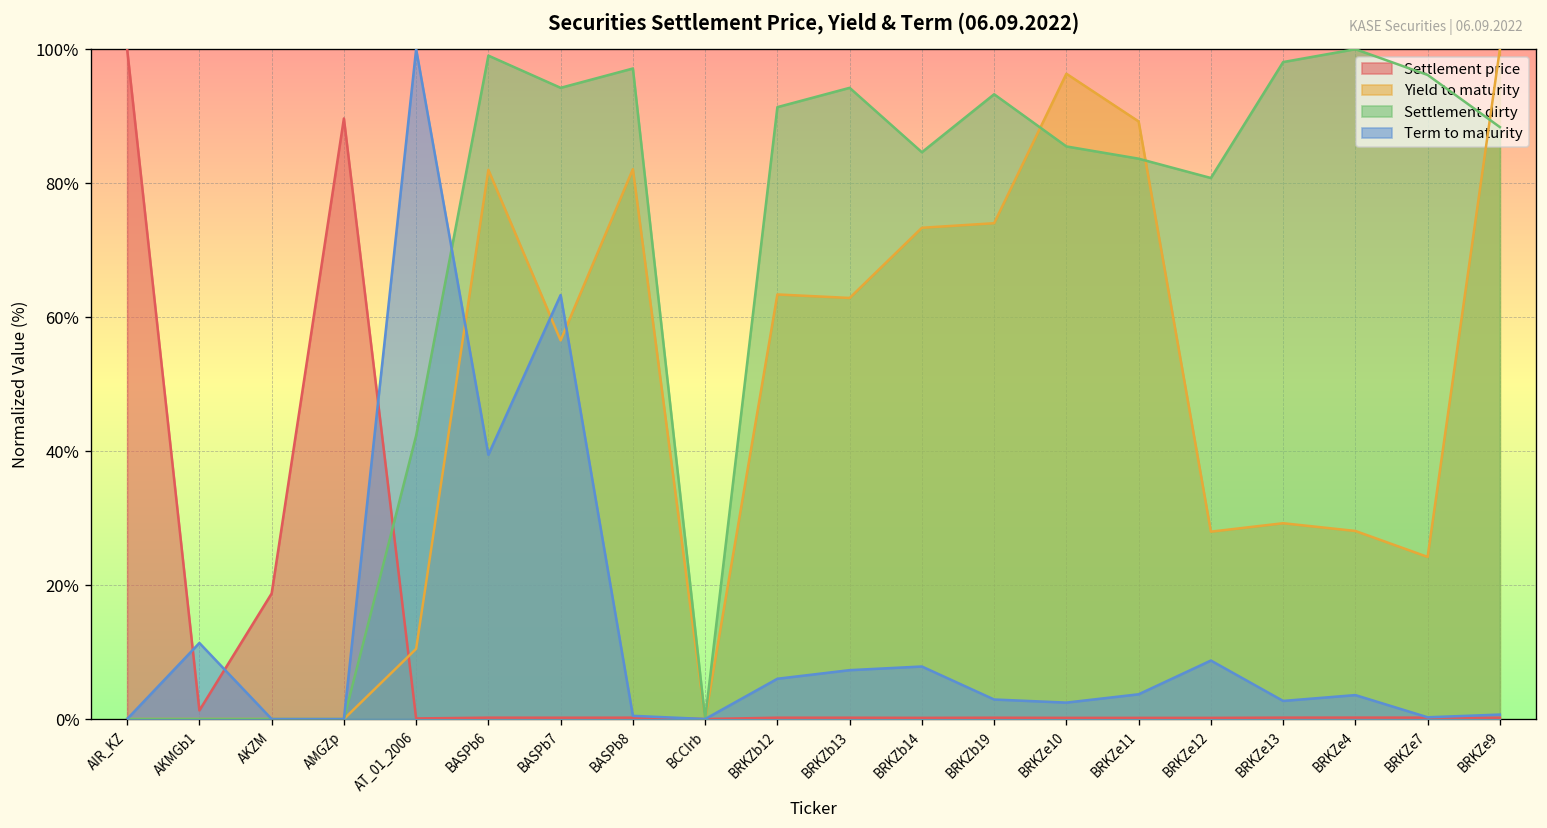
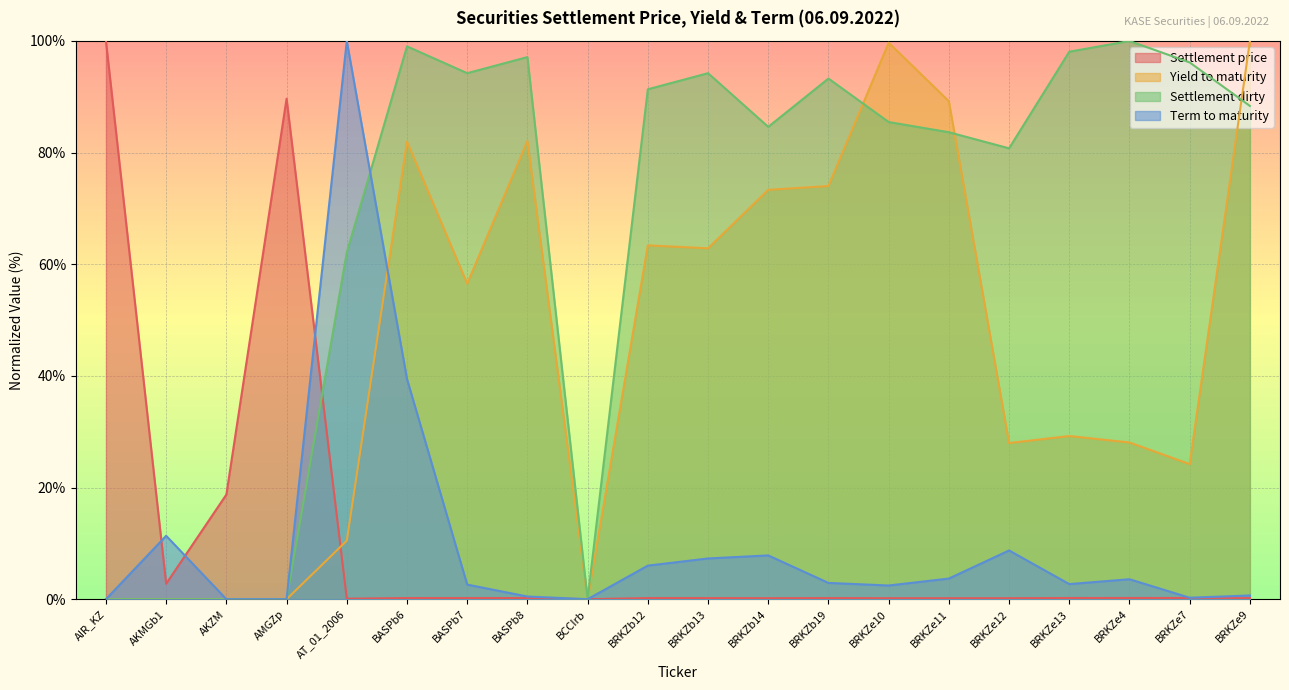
Settlement price, AKMGb1: 1% -> 3%
Settlement dirty, AT_01_2006: 42% -> 62%
Term to maturity, BASPb7: 63% -> 3%
Yield to maturity, BRKZe10: 96% -> 100%
